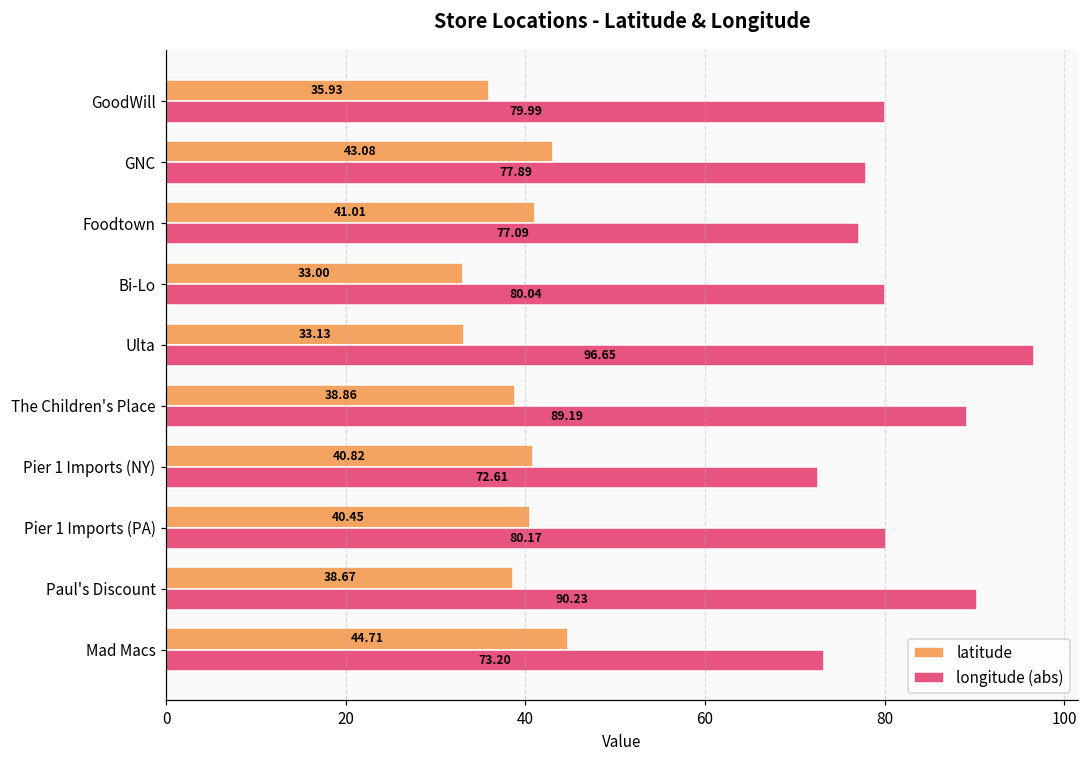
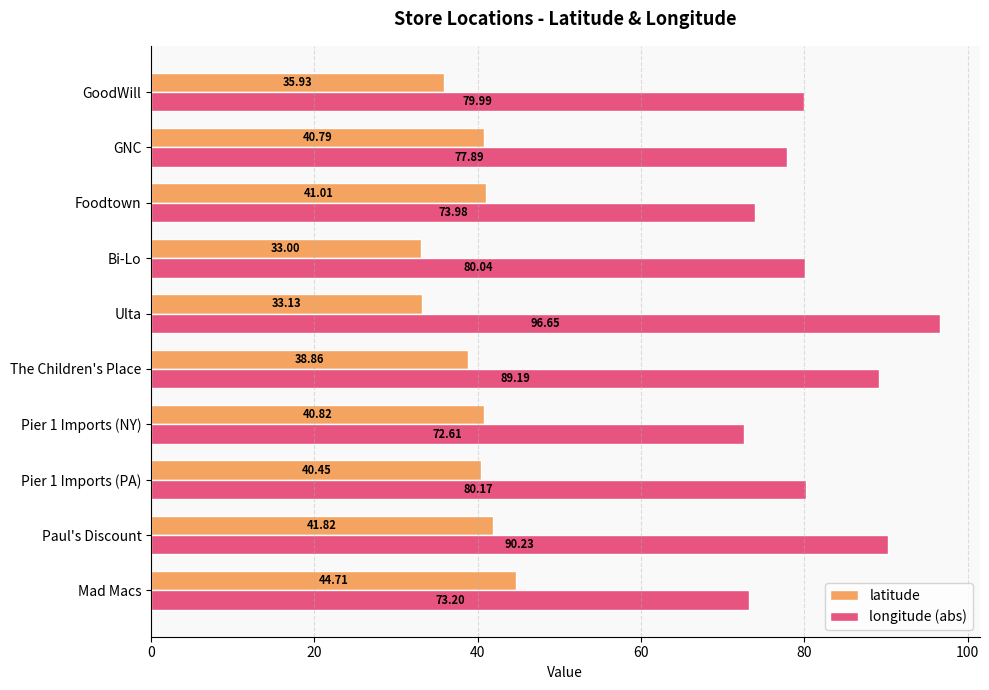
latitude, GNC: 43.08 -> 40.79
longitude (abs), Foodtown: 77.09 -> 73.98
latitude, Paul's Discount: 38.67 -> 41.82
